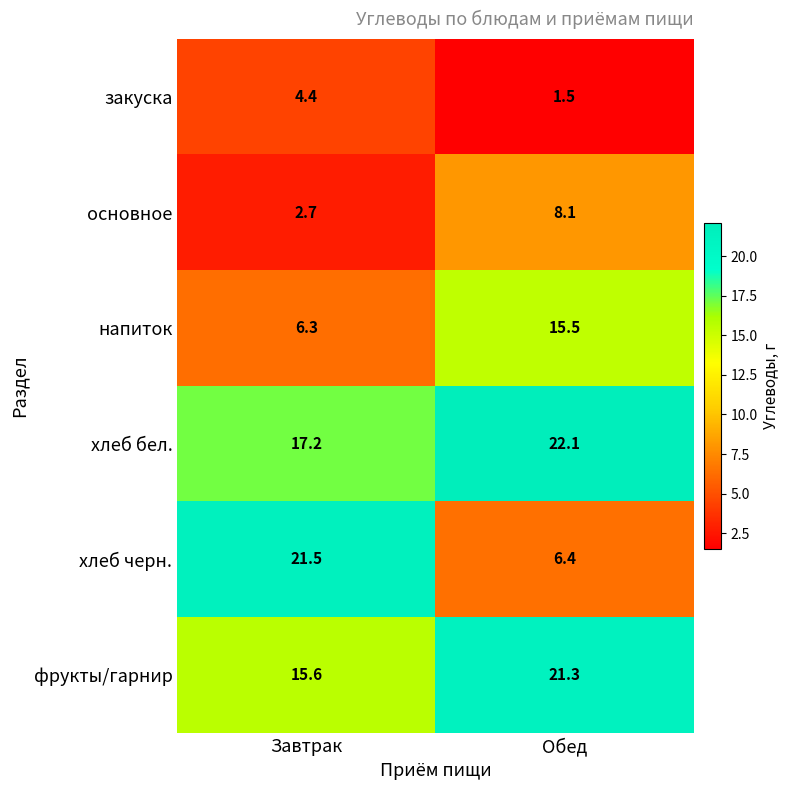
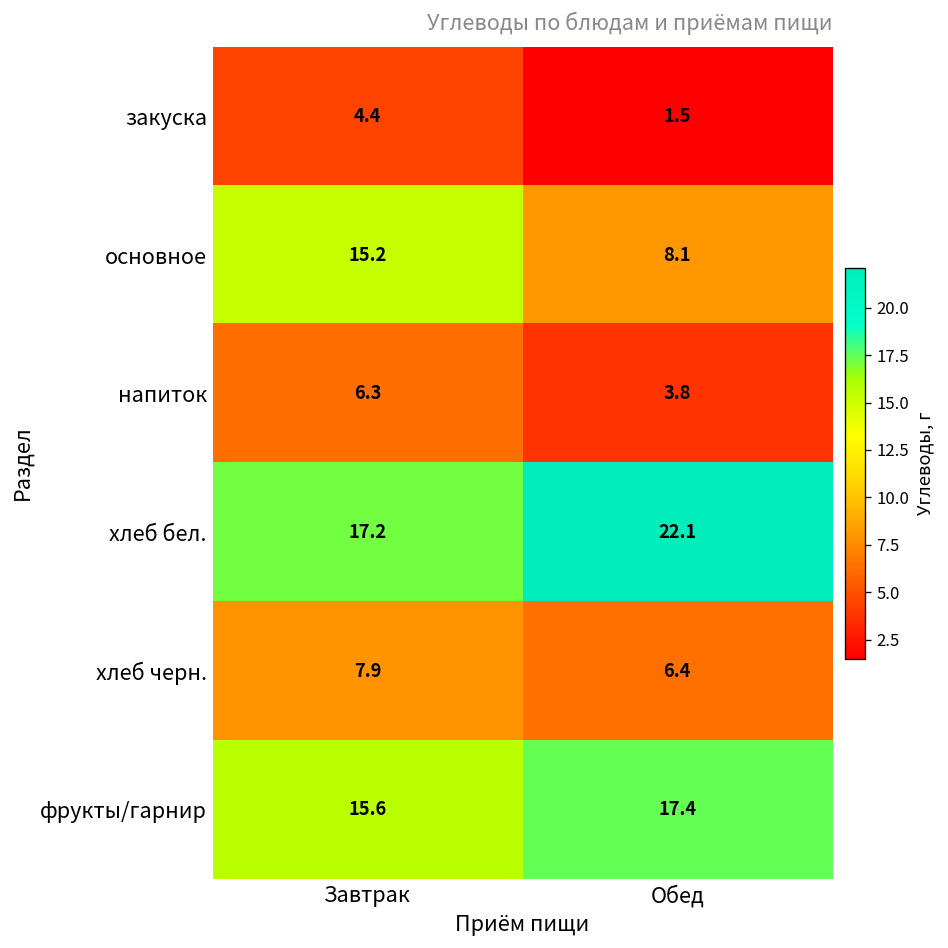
основное, Завтрак: 2.7 -> 15.2
напиток, Обед: 15.5 -> 3.8
хлеб черн., Завтрак: 21.5 -> 7.9
фрукты/гарнир, Обед: 21.3 -> 17.4
